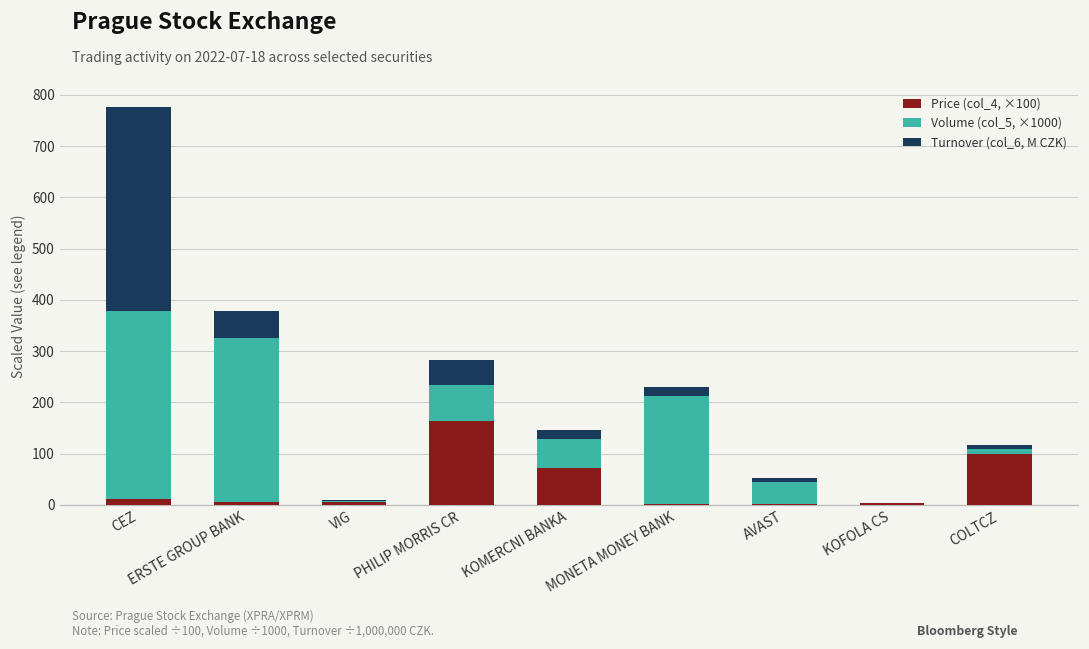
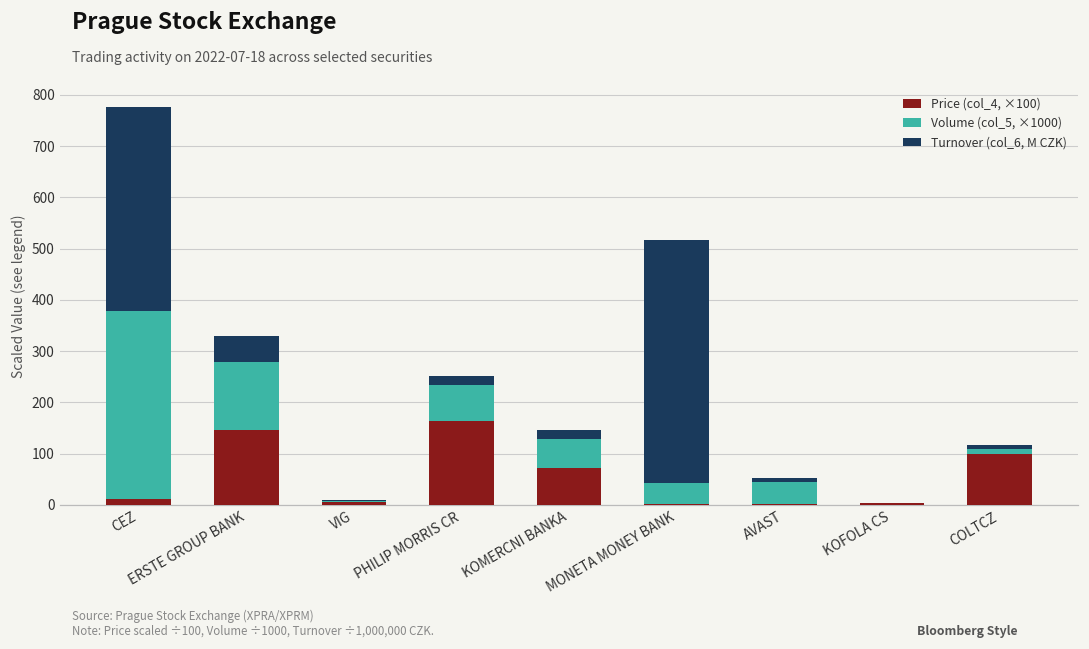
Price (col_4, ×100), ERSTE GROUP BANK: 10 -> 150
Volume (col_5, ×1000), ERSTE GROUP BANK: 320 -> 130
Turnover (col_6, M CZK), PHILIP MORRIS CR: 50 -> 20
Volume (col_5, ×1000), MONETA MONEY BANK: 210 -> 40
Turnover (col_6, M CZK), MONETA MONEY BANK: 20 -> 470
